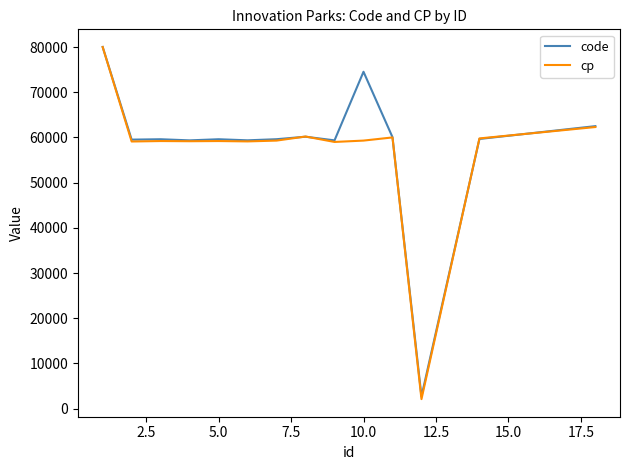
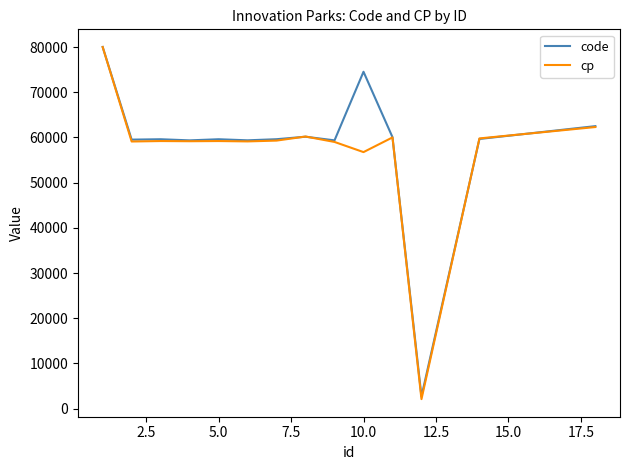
cp, 10.0: 59000 -> 57000
